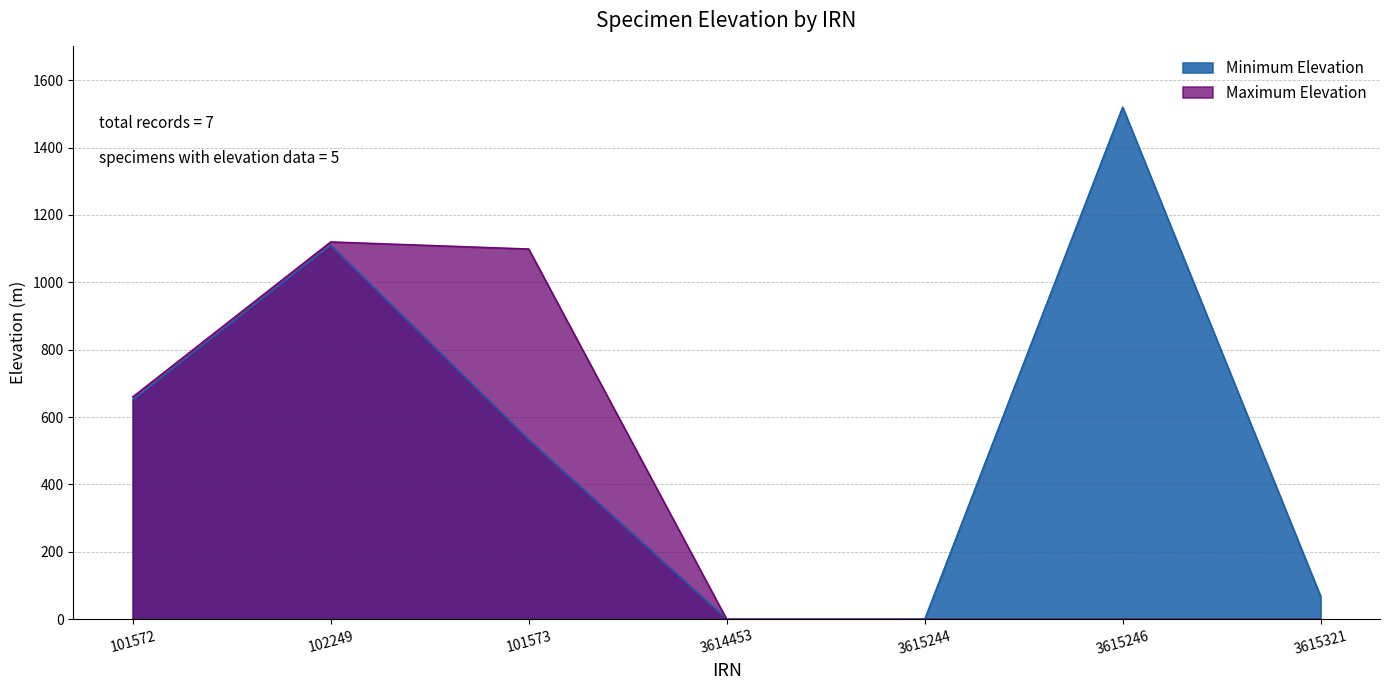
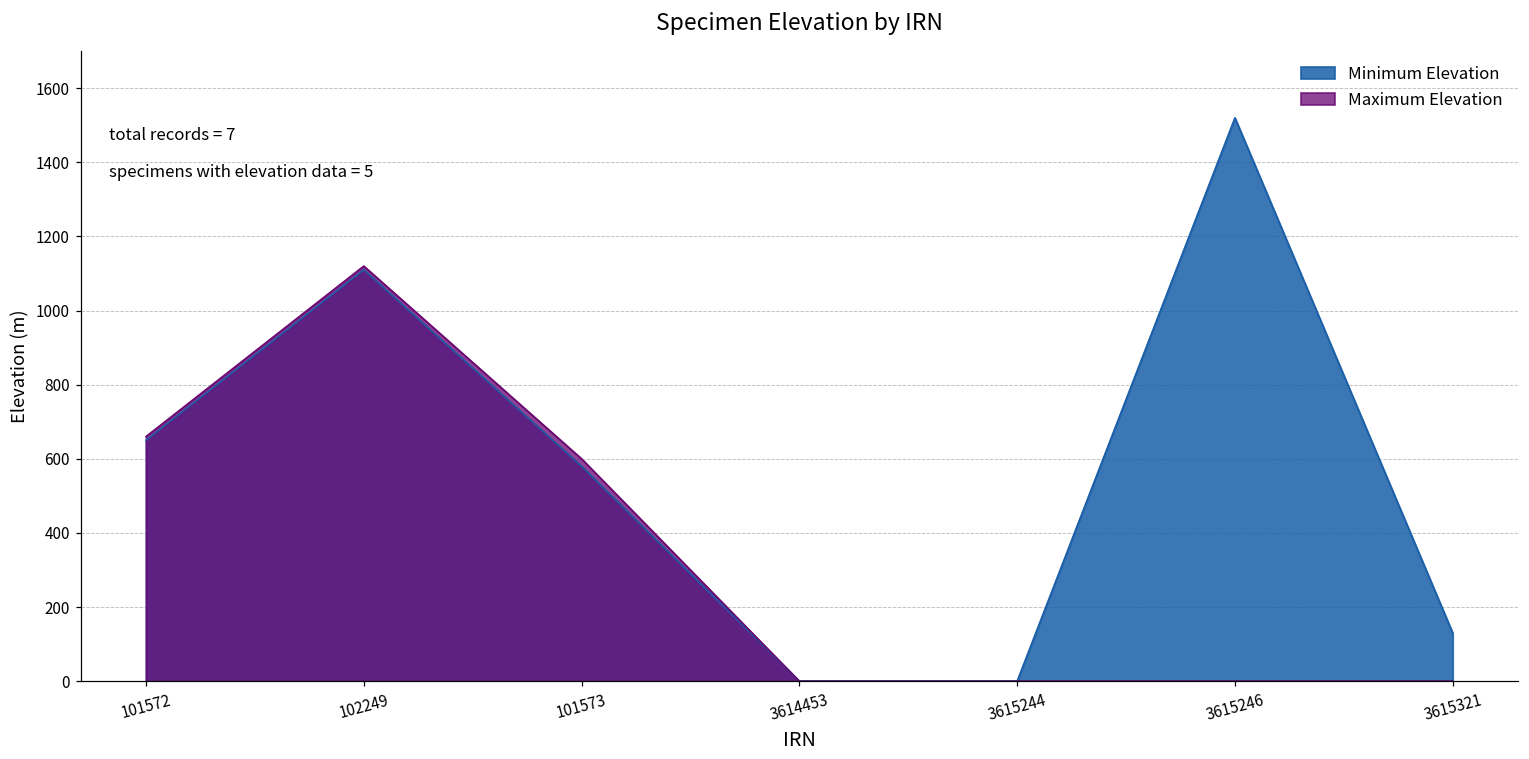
Minimum Elevation, 101573: 530 -> 580
Maximum Elevation, 101573: 1100 -> 600
Minimum Elevation, 3615321: 70 -> 130
